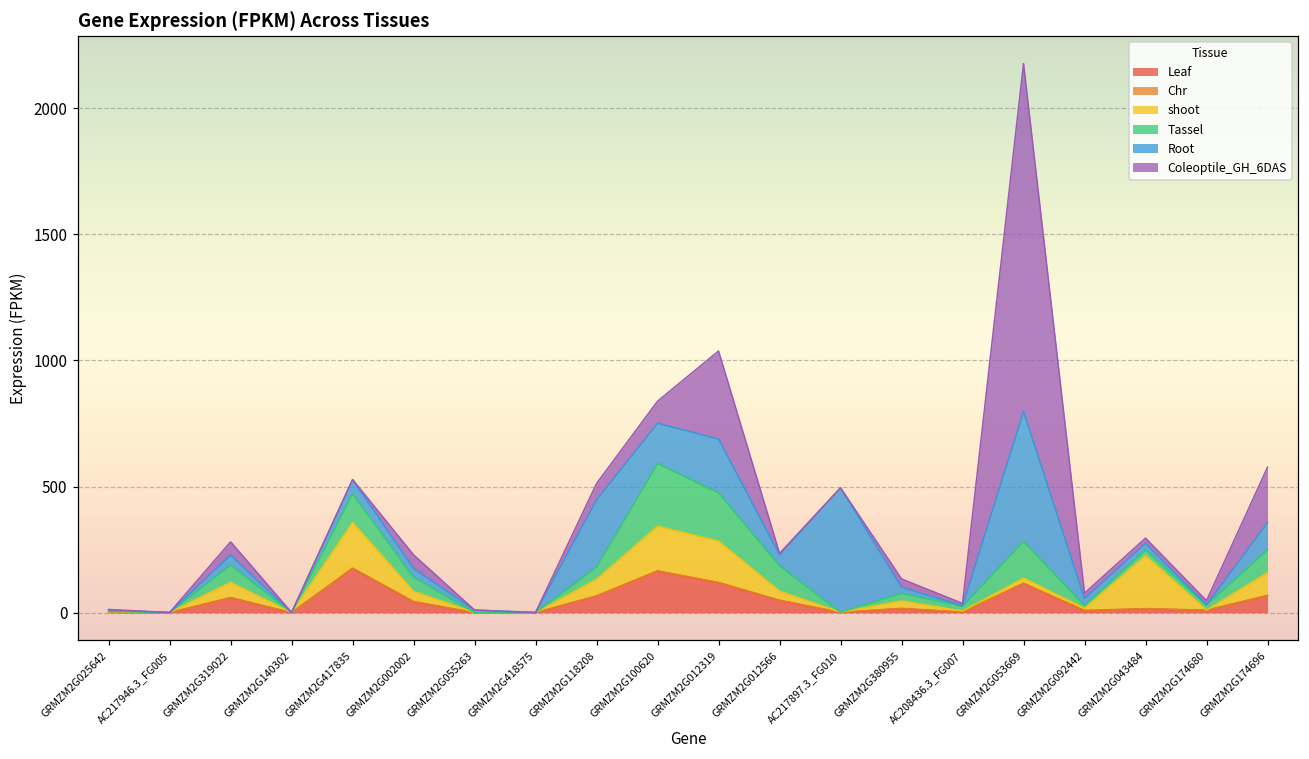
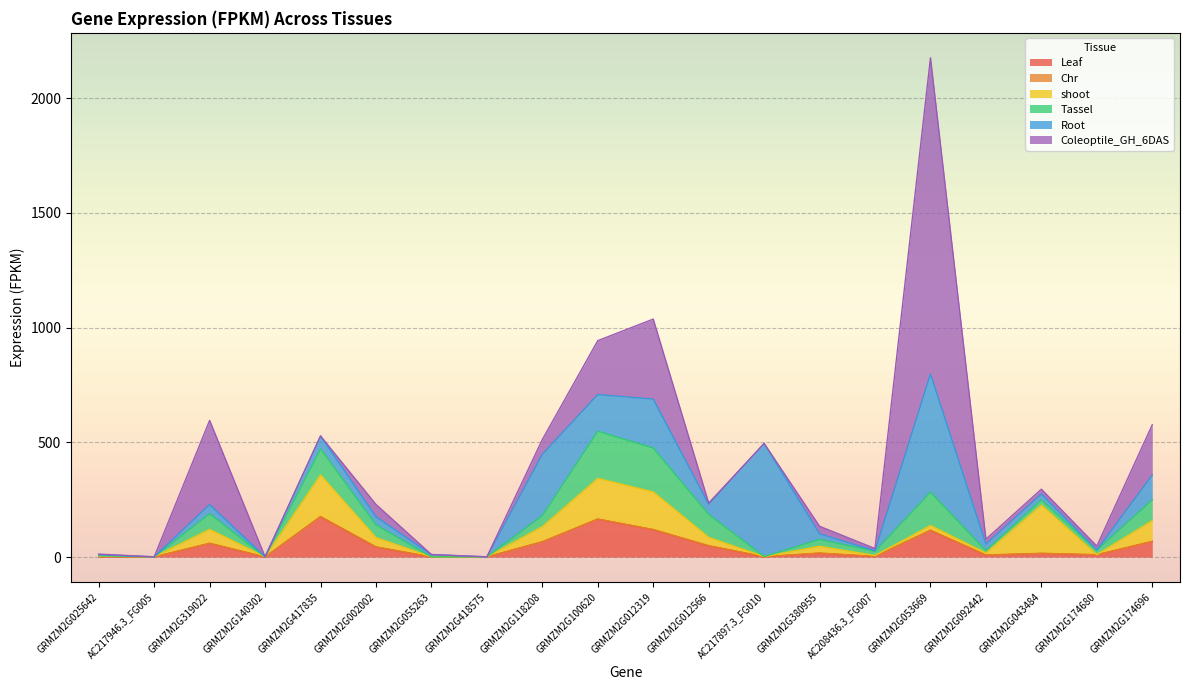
Coleoptile_GH_6DAS, GRMZM2G319022: 50 -> 370
Tassel, GRMZM2G100620: 250 -> 210
Coleoptile_GH_6DAS, GRMZM2G100620: 90 -> 240
